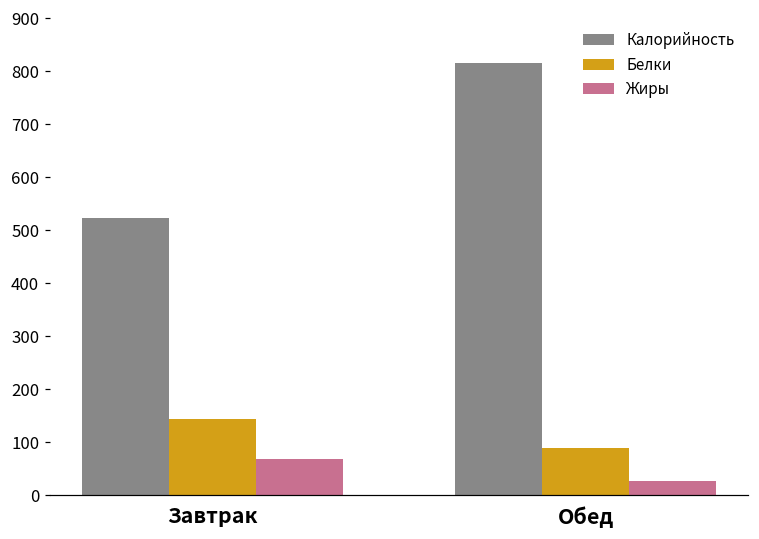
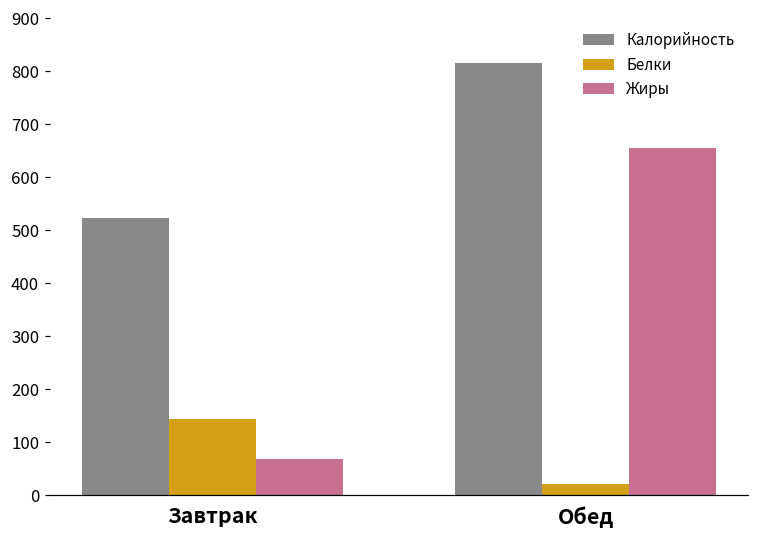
Белки, Обед: 90 -> 20
Жиры, Обед: 30 -> 660
